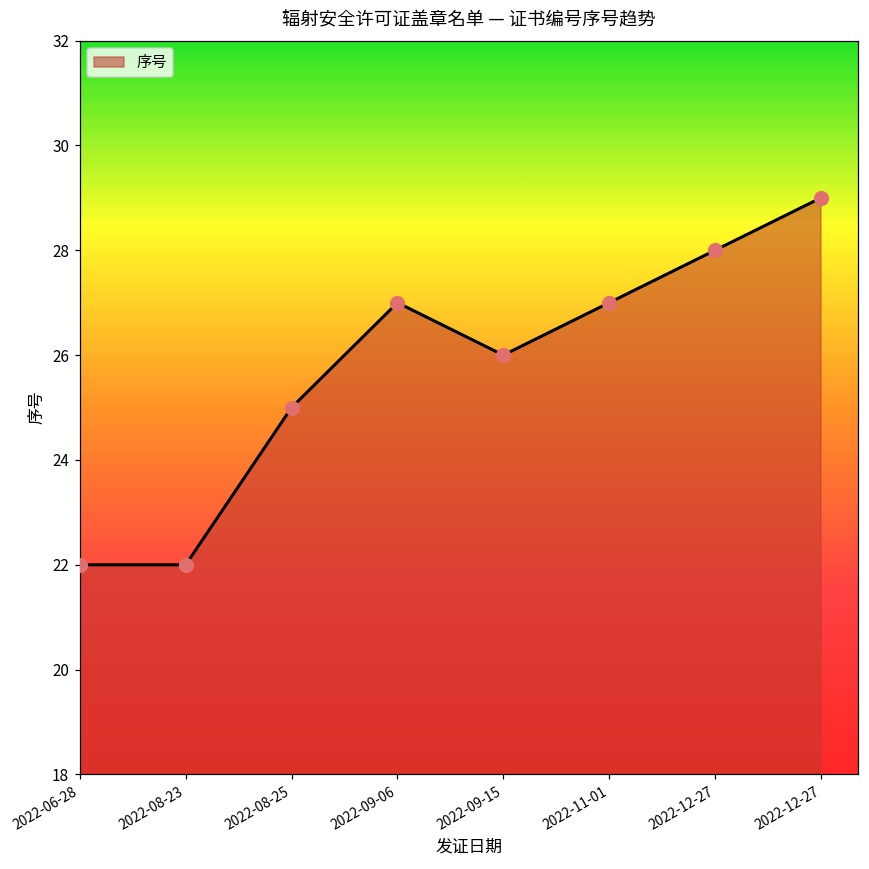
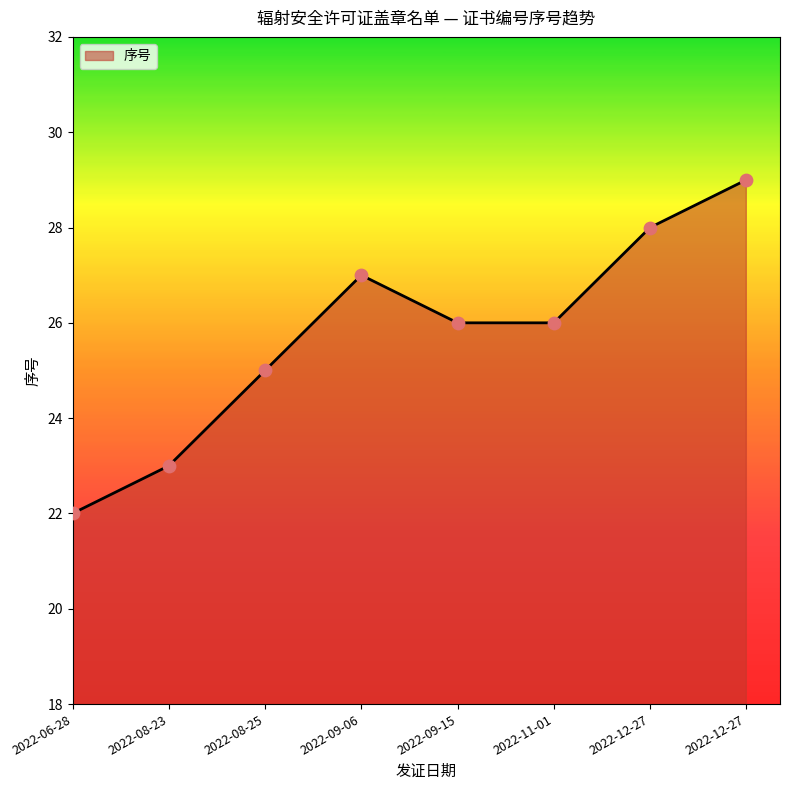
2022-08-23: 22 -> 23
2022-11-01: 27 -> 26
